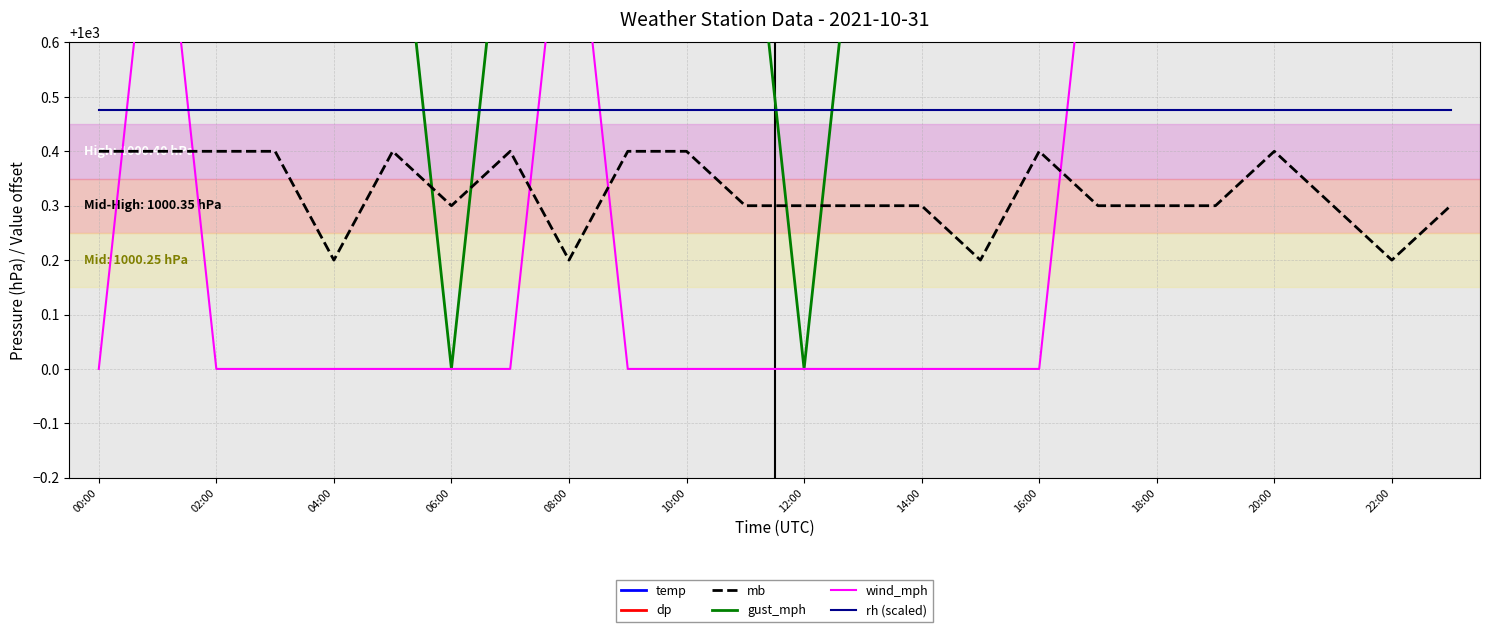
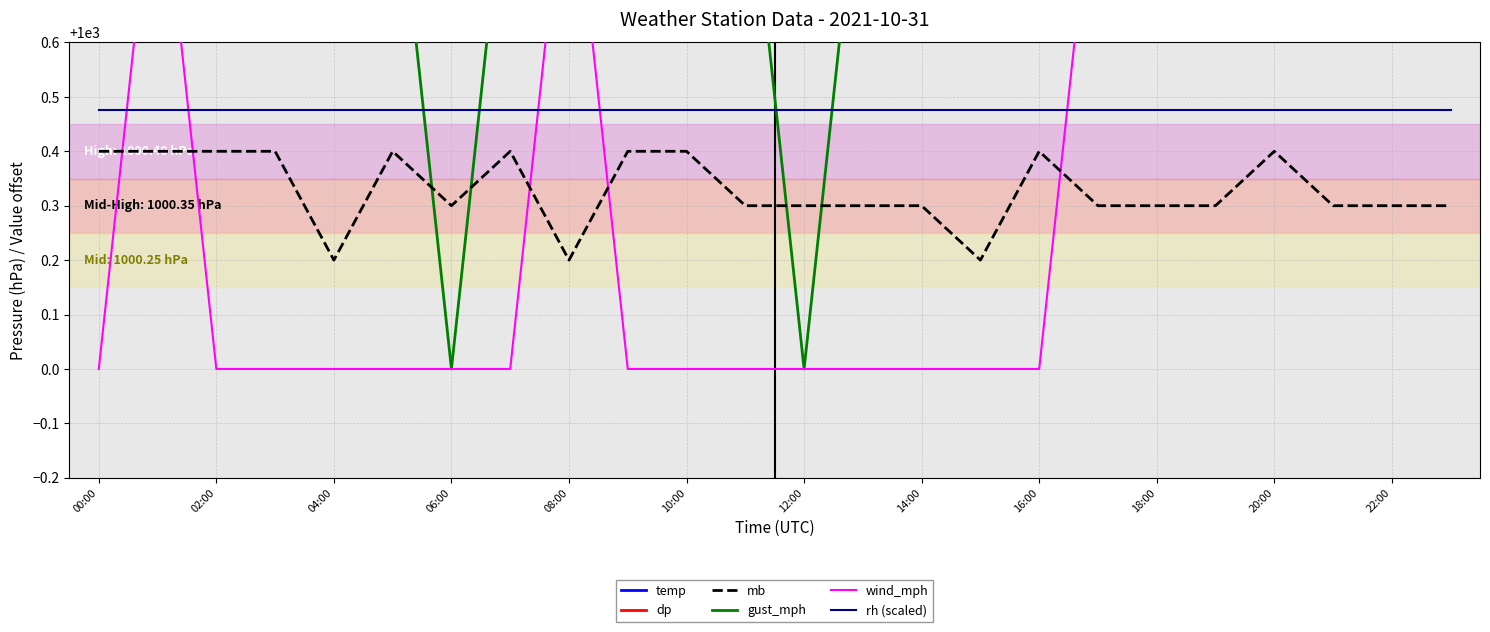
mb, 22:00: 1000.2 -> 1000.3
